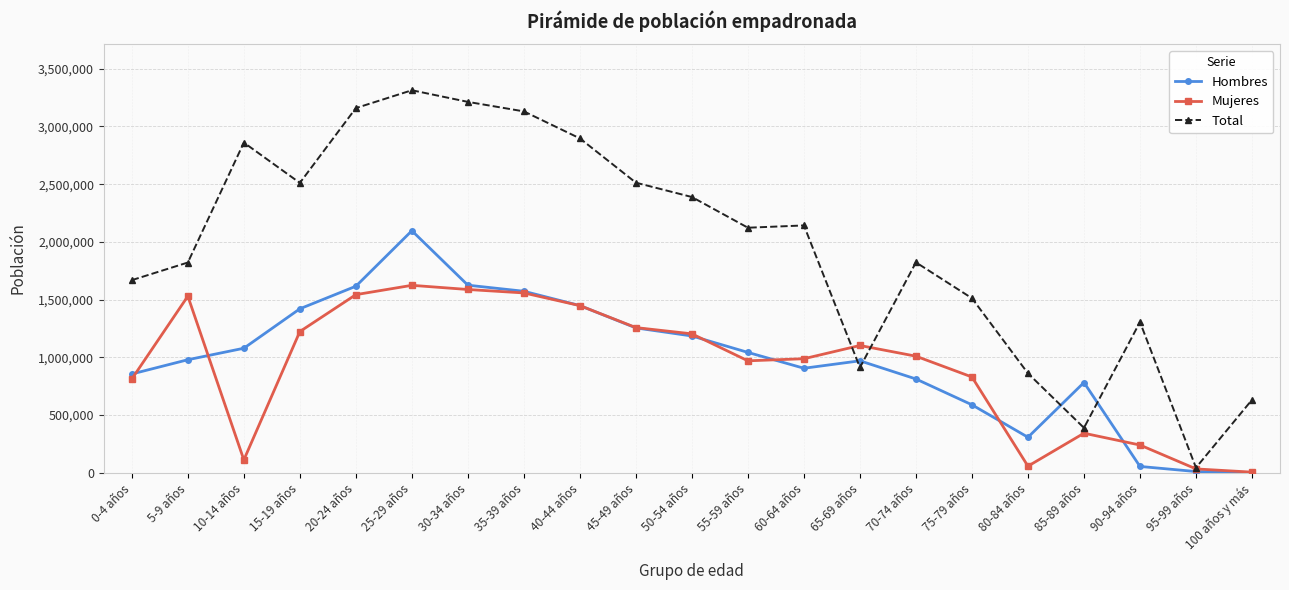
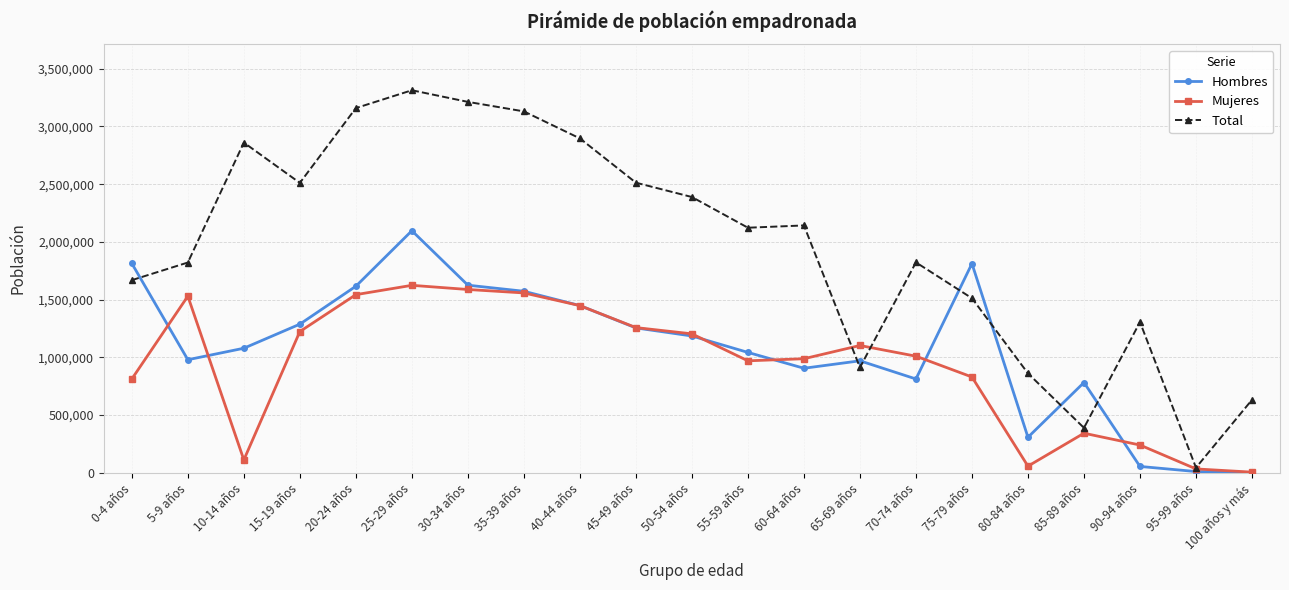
Hombres, 0-4 años: 860,000 -> 1,810,000
Hombres, 15-19 años: 1,420,000 -> 1,290,000
Hombres, 75-79 años: 590,000 -> 1,810,000
